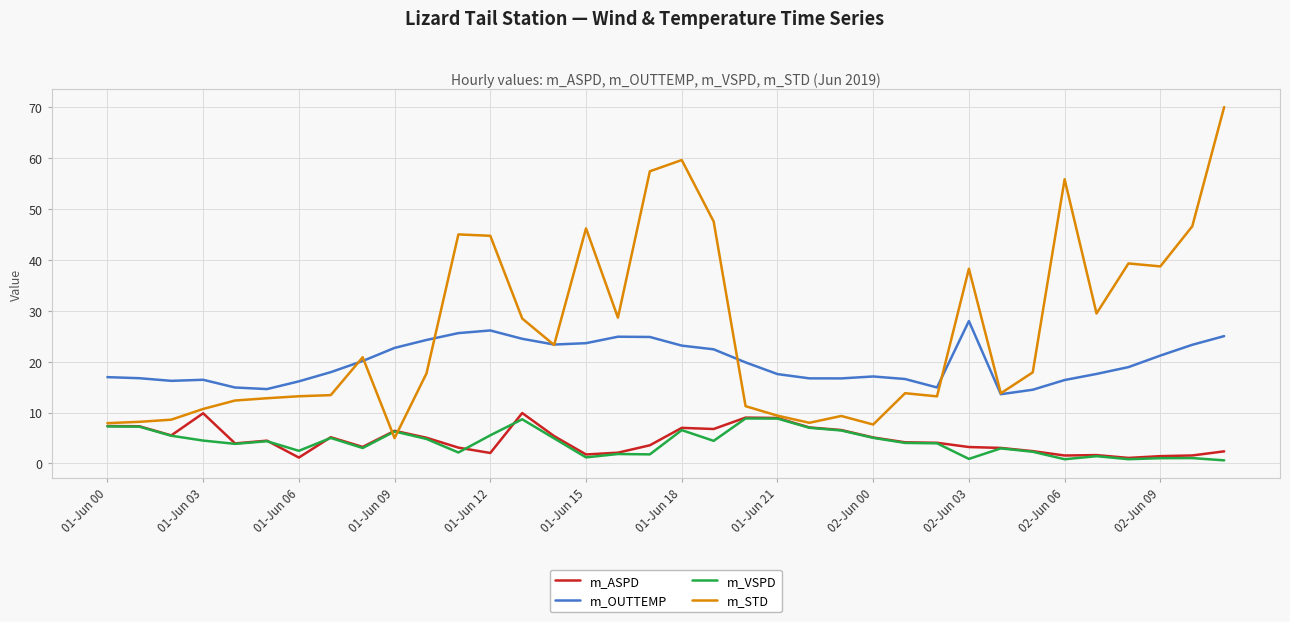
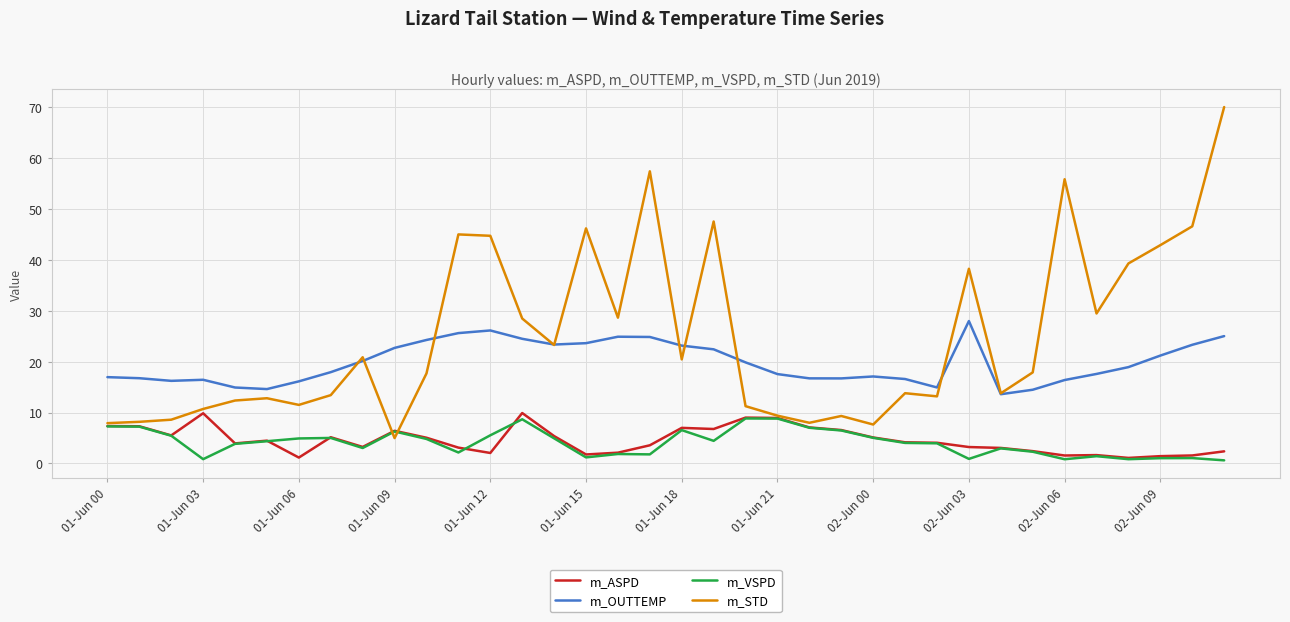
m_VSPD, 01-Jun 03: 4 -> 1
m_VSPD, 01-Jun 06: 2 -> 5
m_STD, 01-Jun 06: 13 -> 12
m_STD, 01-Jun 18: 60 -> 20
m_STD, 02-Jun 09: 39 -> 43
